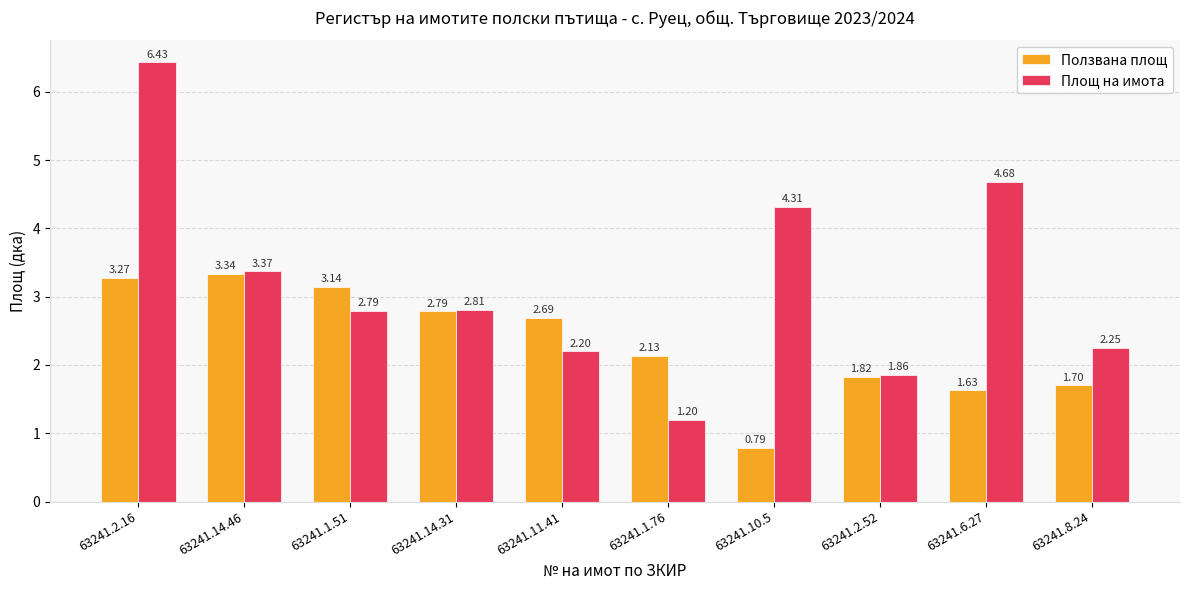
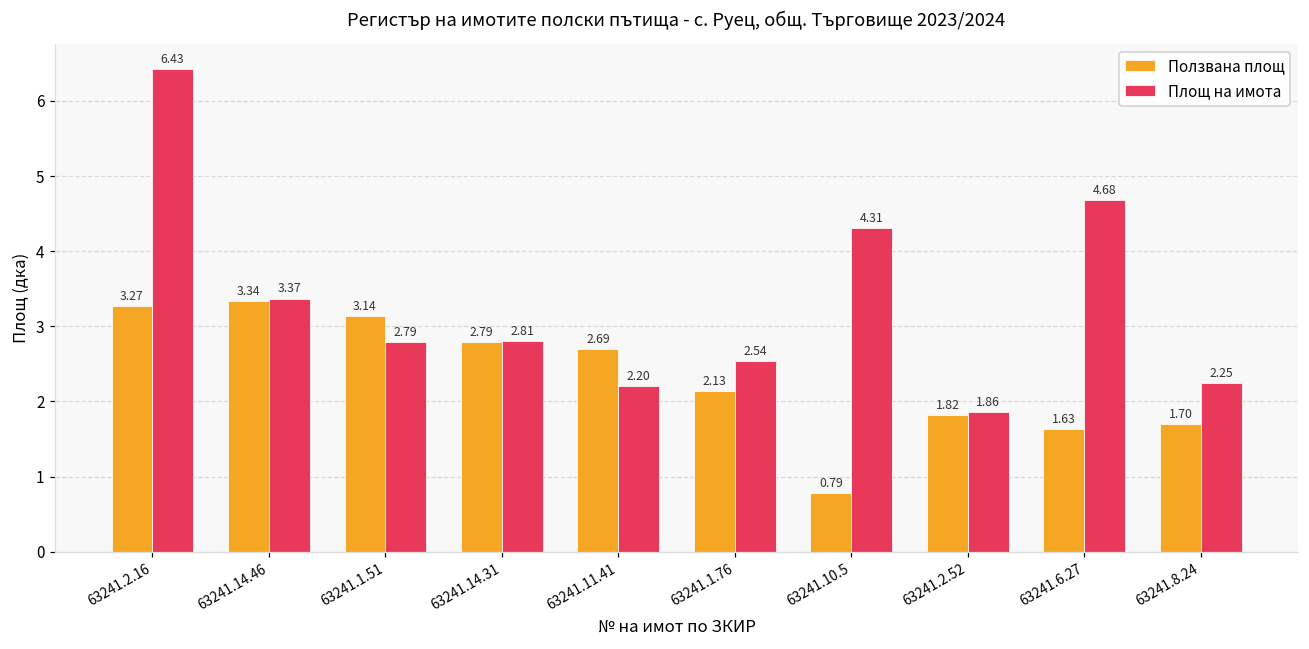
Площ на имота, 63241.1.76: 1.20 -> 2.54
